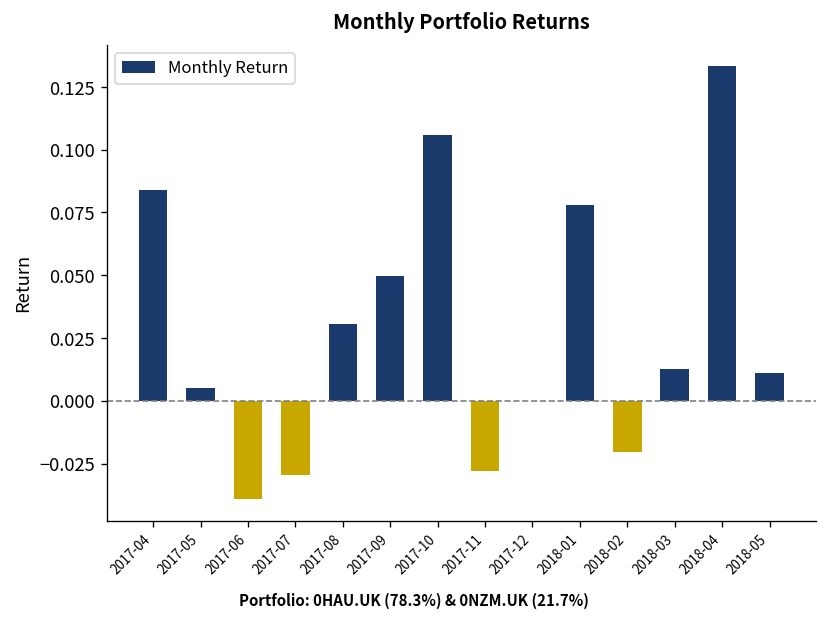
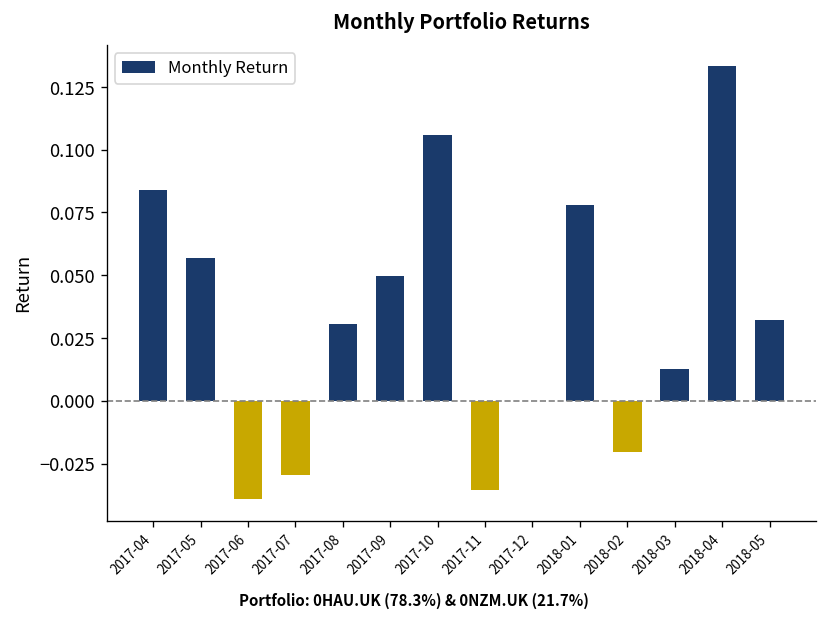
2017-05: 0.005 -> 0.057
2017-11: -0.028 -> -0.036
2018-05: 0.011 -> 0.032
